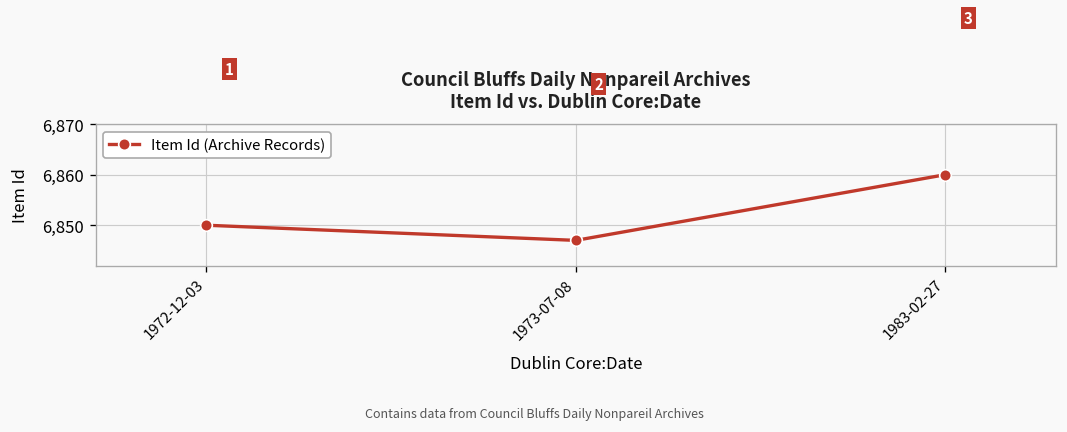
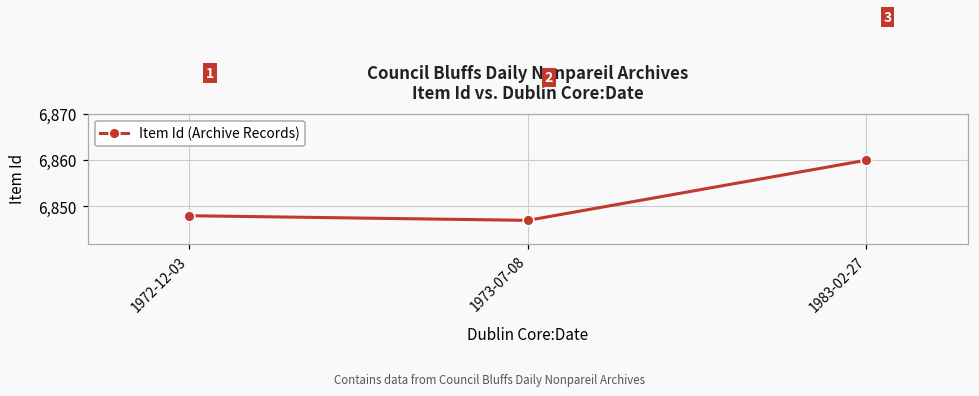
1972-12-03: 6,850 -> 6,848
